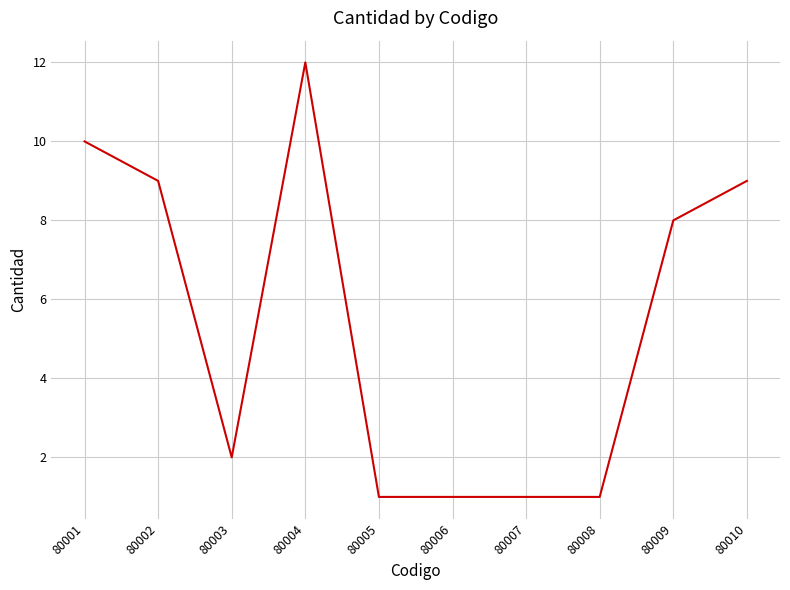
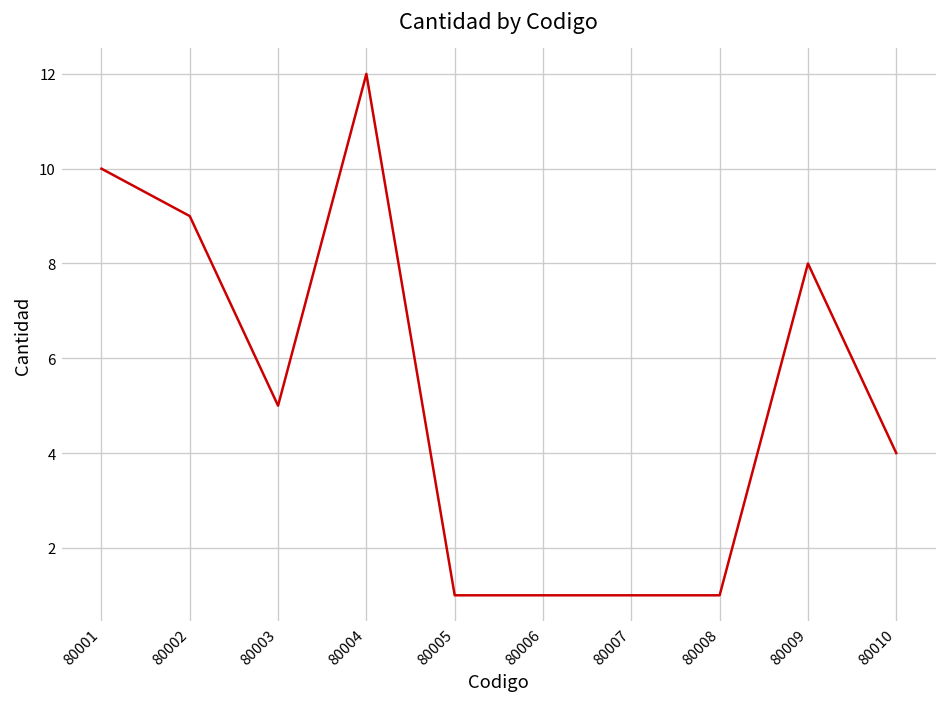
80003: 2 -> 5
80010: 9 -> 4
